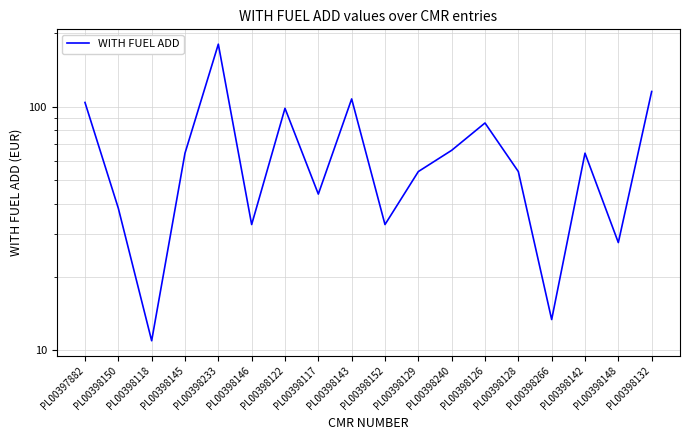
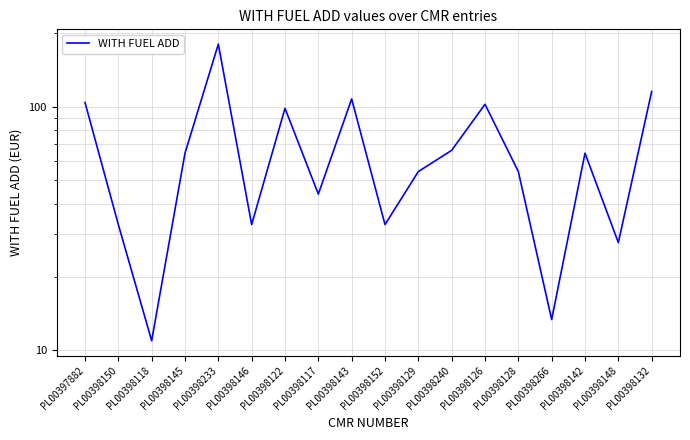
PL00398150: 38 -> 33
PL00398126: 86 -> 102
